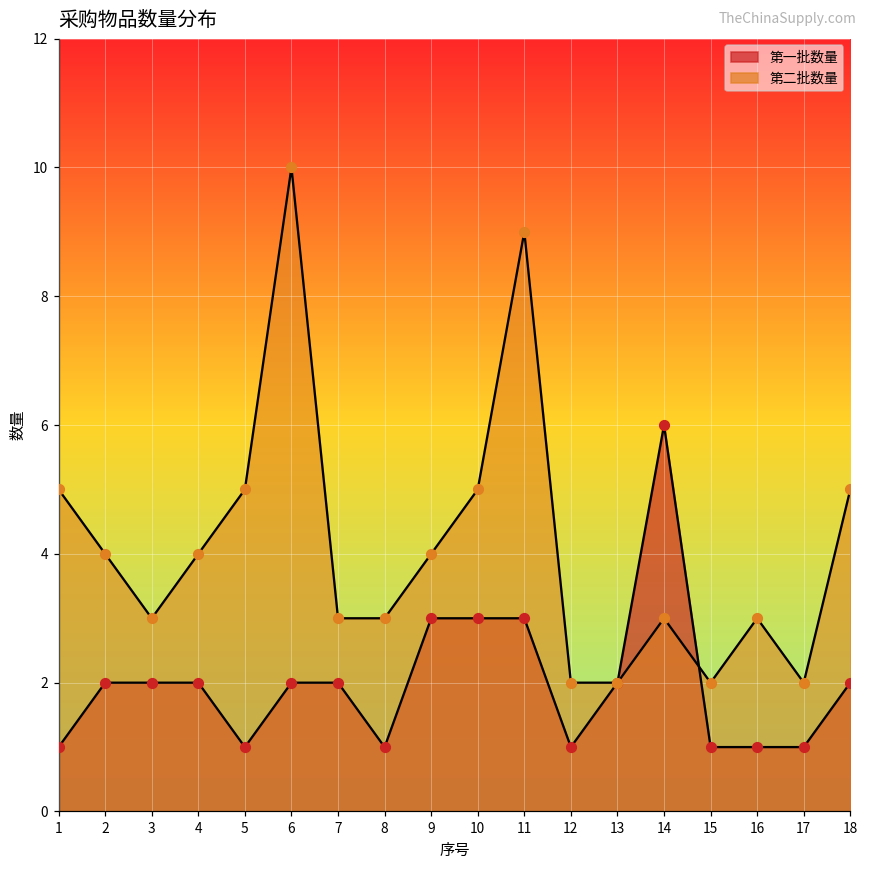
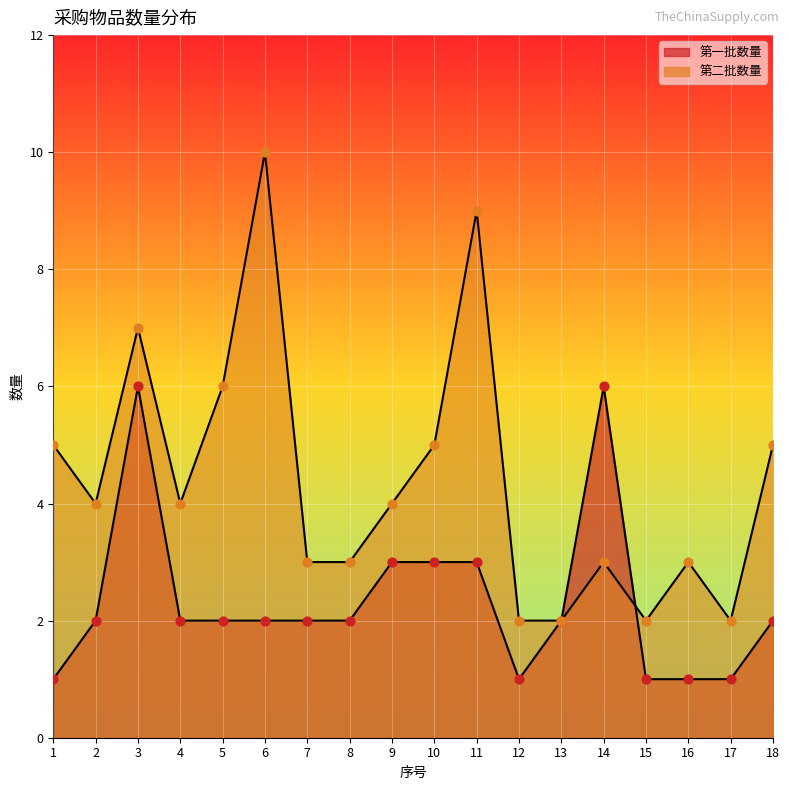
第一批数量, 3: 2 -> 6
第二批数量, 3: 3 -> 7
第一批数量, 5: 1 -> 2
第二批数量, 5: 5 -> 6
第一批数量, 8: 1 -> 2
